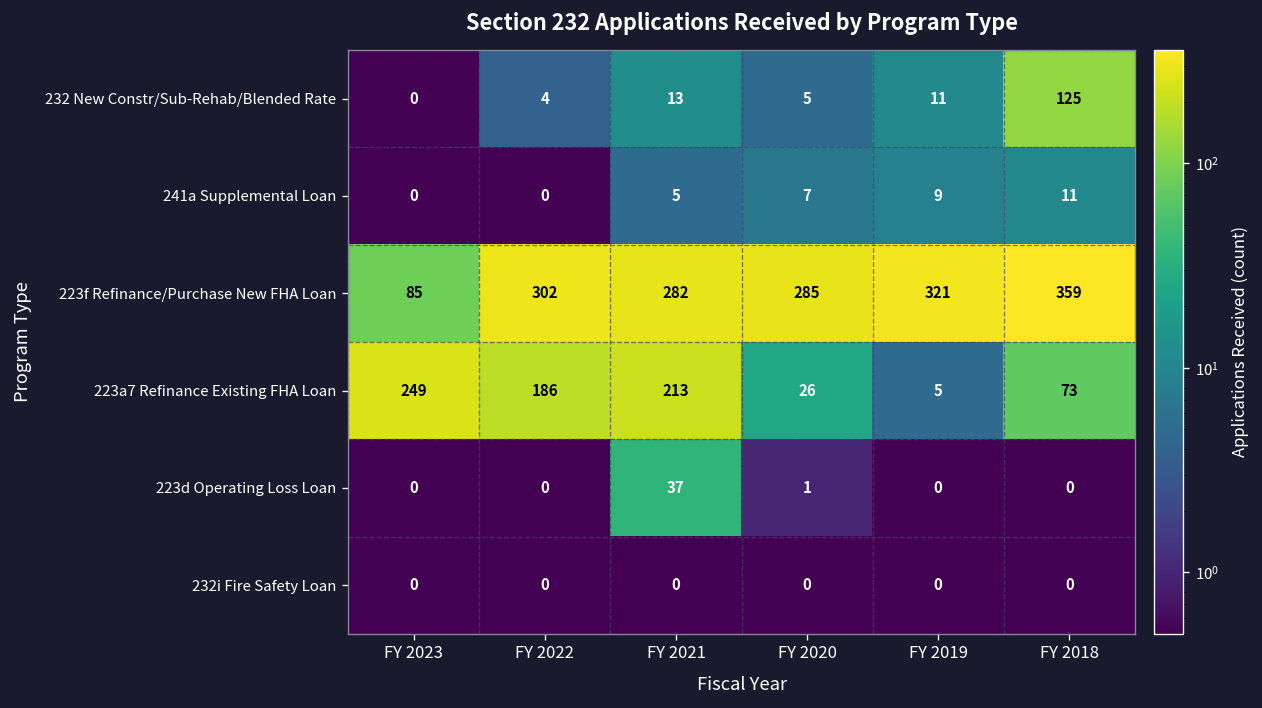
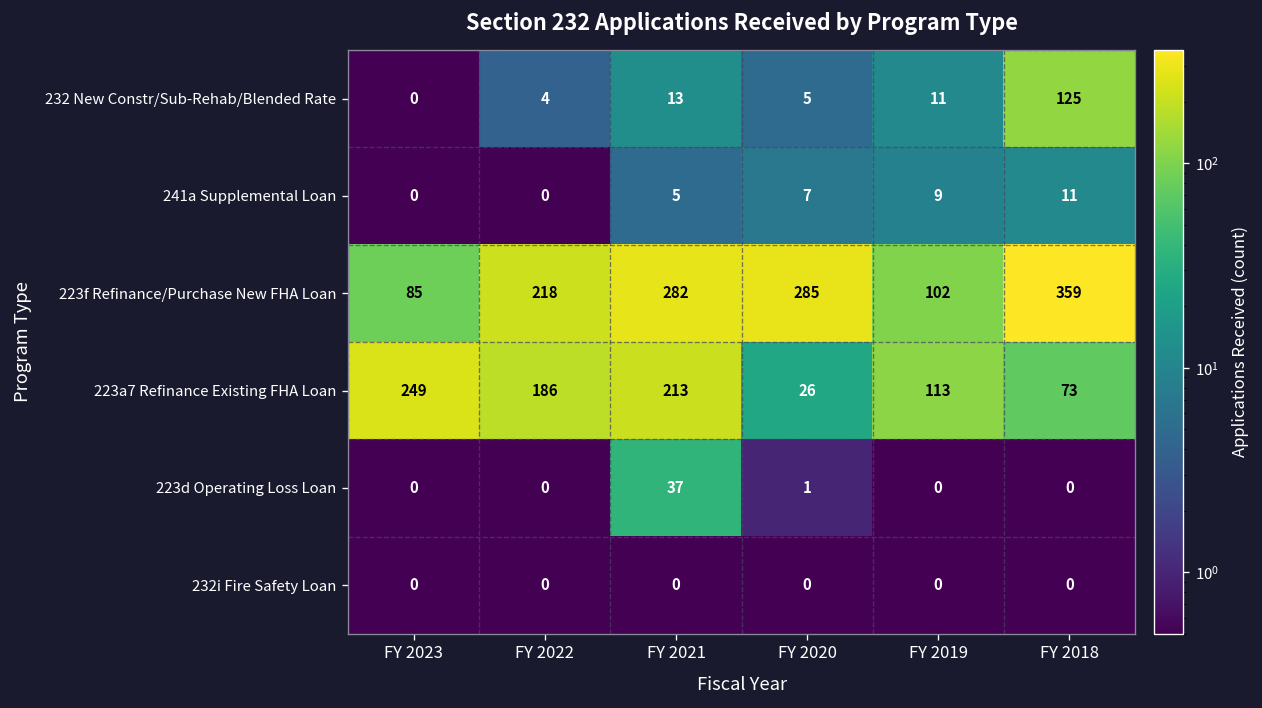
223f Refinance/Purchase New FHA Loan, FY 2022: 302 -> 218
223f Refinance/Purchase New FHA Loan, FY 2019: 321 -> 102
223a7 Refinance Existing FHA Loan, FY 2019: 5 -> 113
